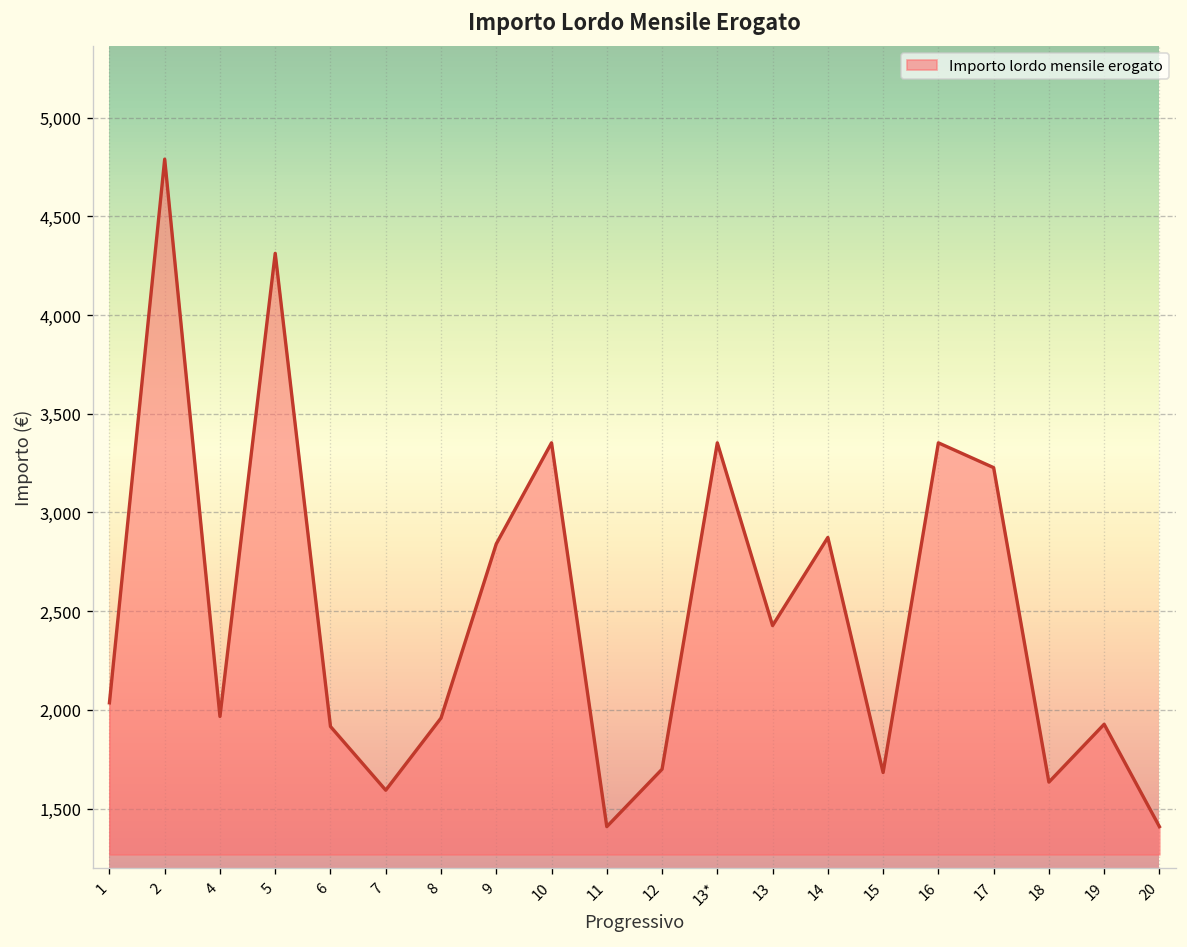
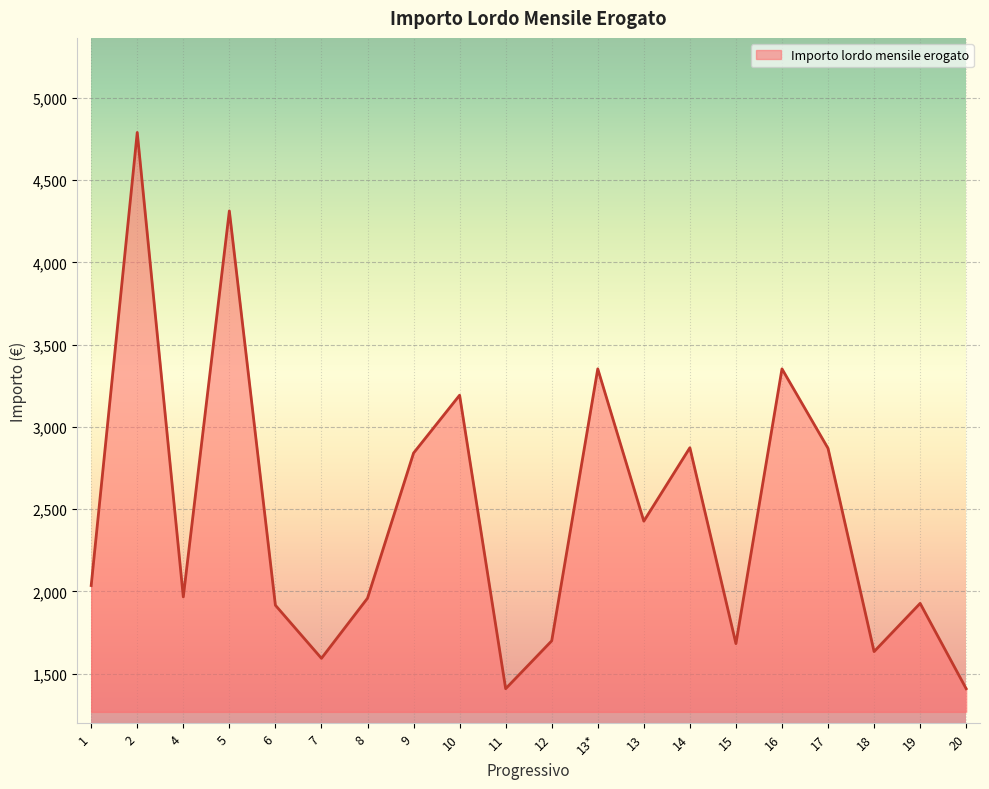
10: 3,350 -> 3,190
17: 3,230 -> 2,870
